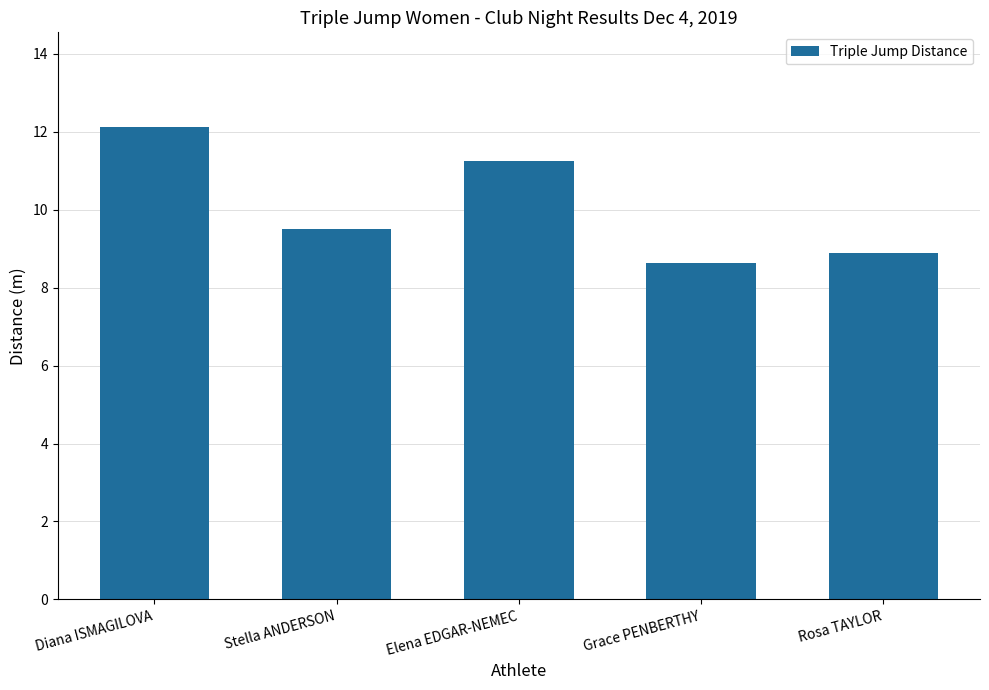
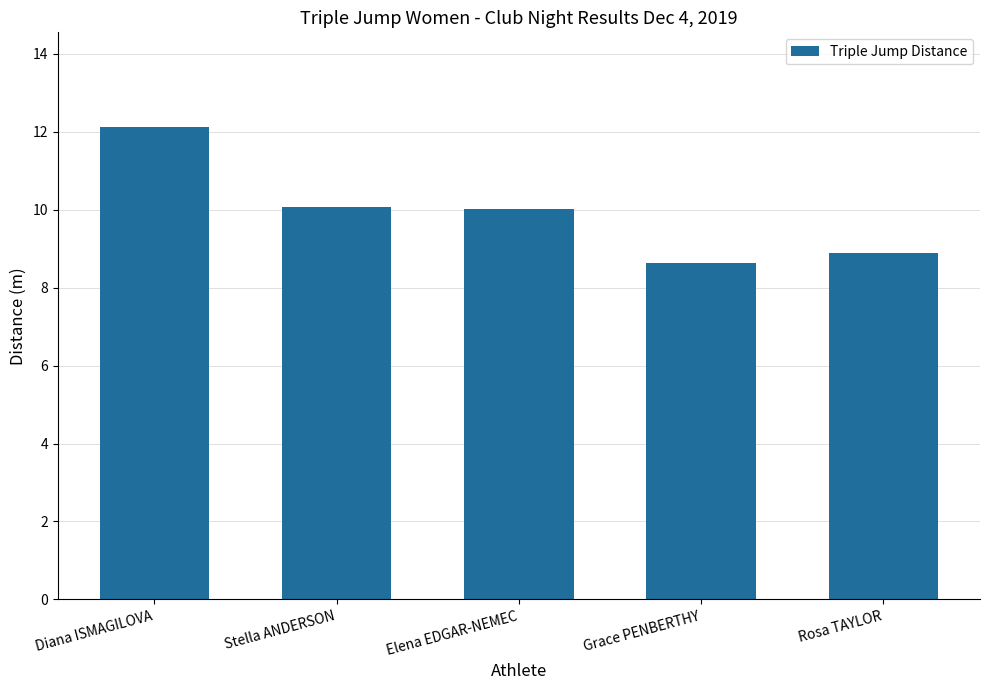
Stella ANDERSON: 9.5 -> 10.1
Elena EDGAR-NEMEC: 11.3 -> 10.0
